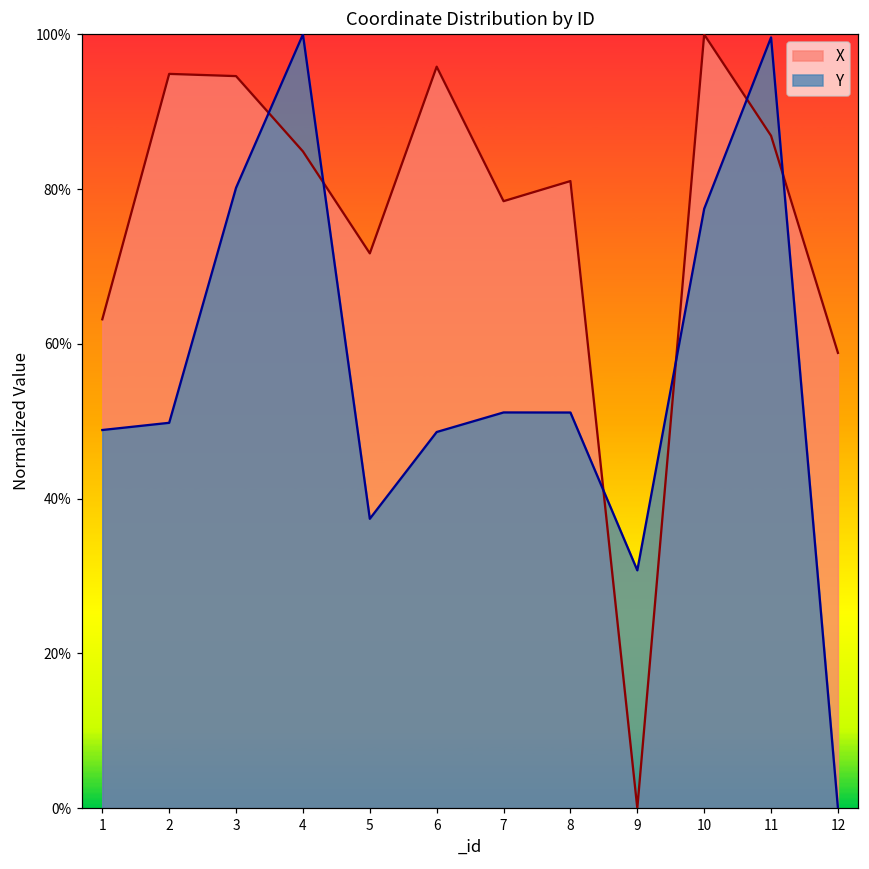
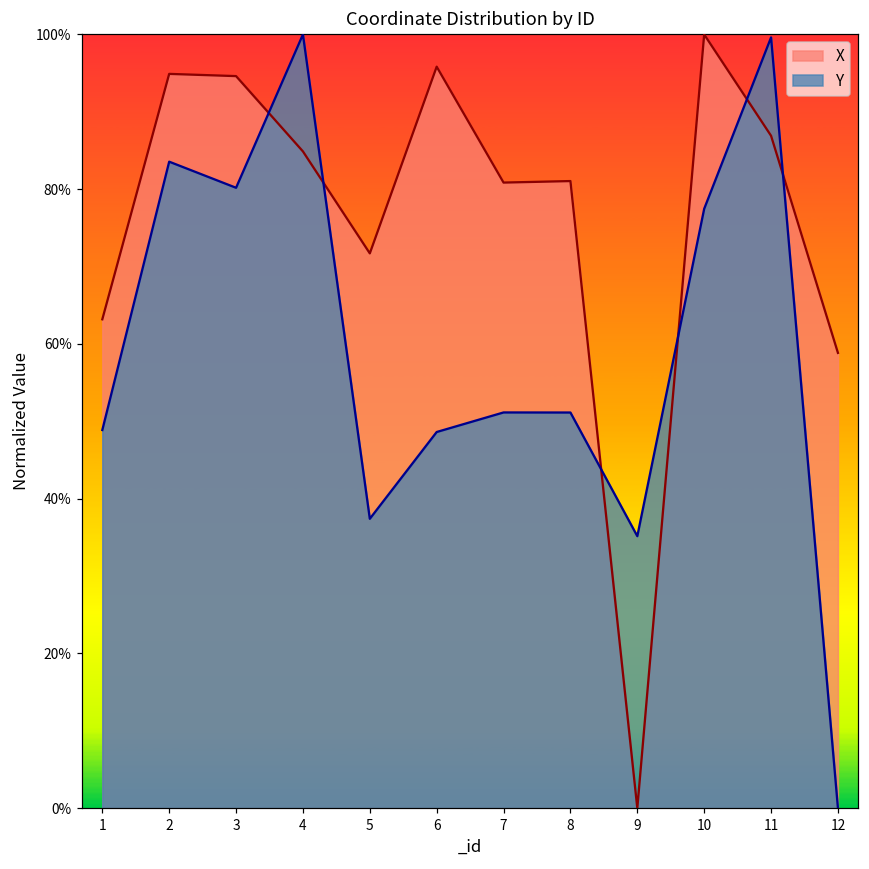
Y, 2: 50% -> 84%
X, 7: 78% -> 81%
Y, 9: 31% -> 35%
